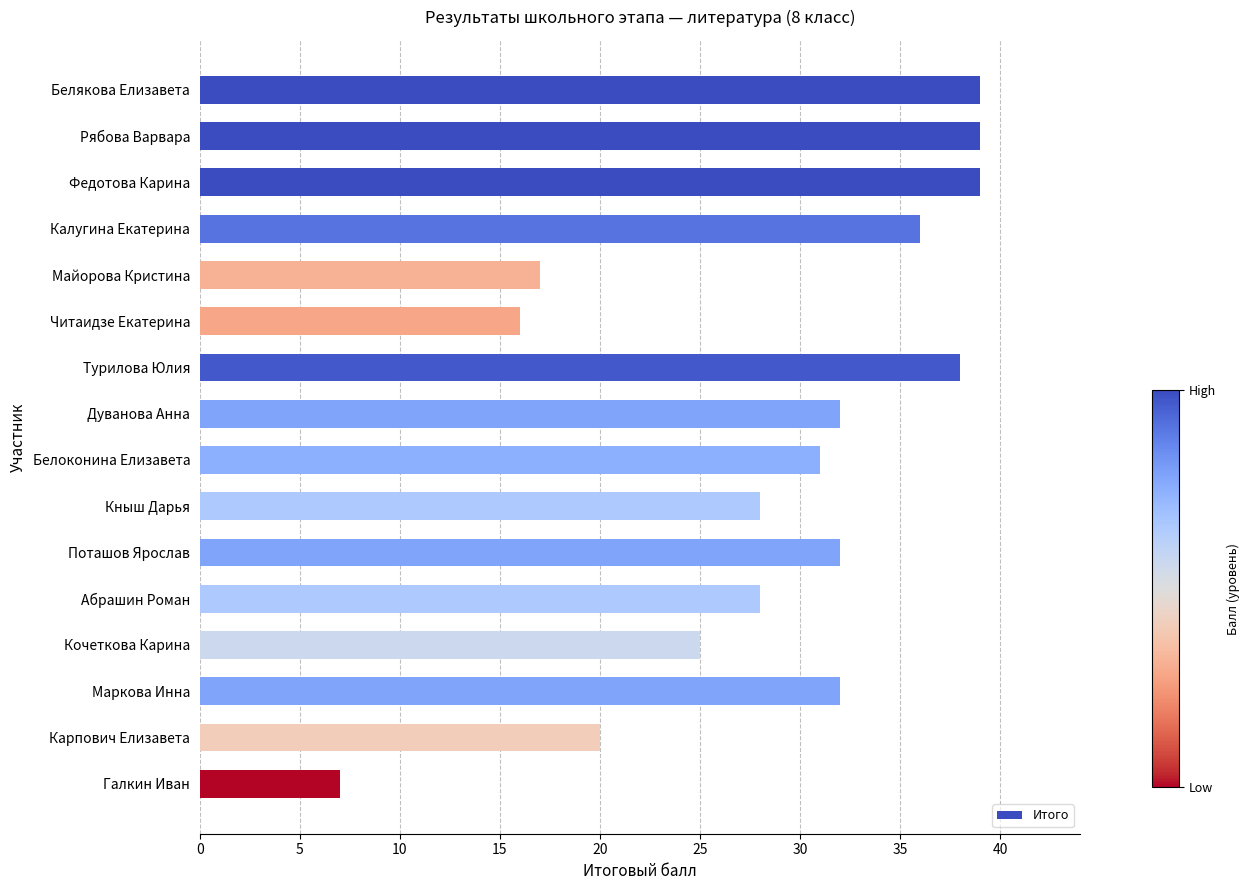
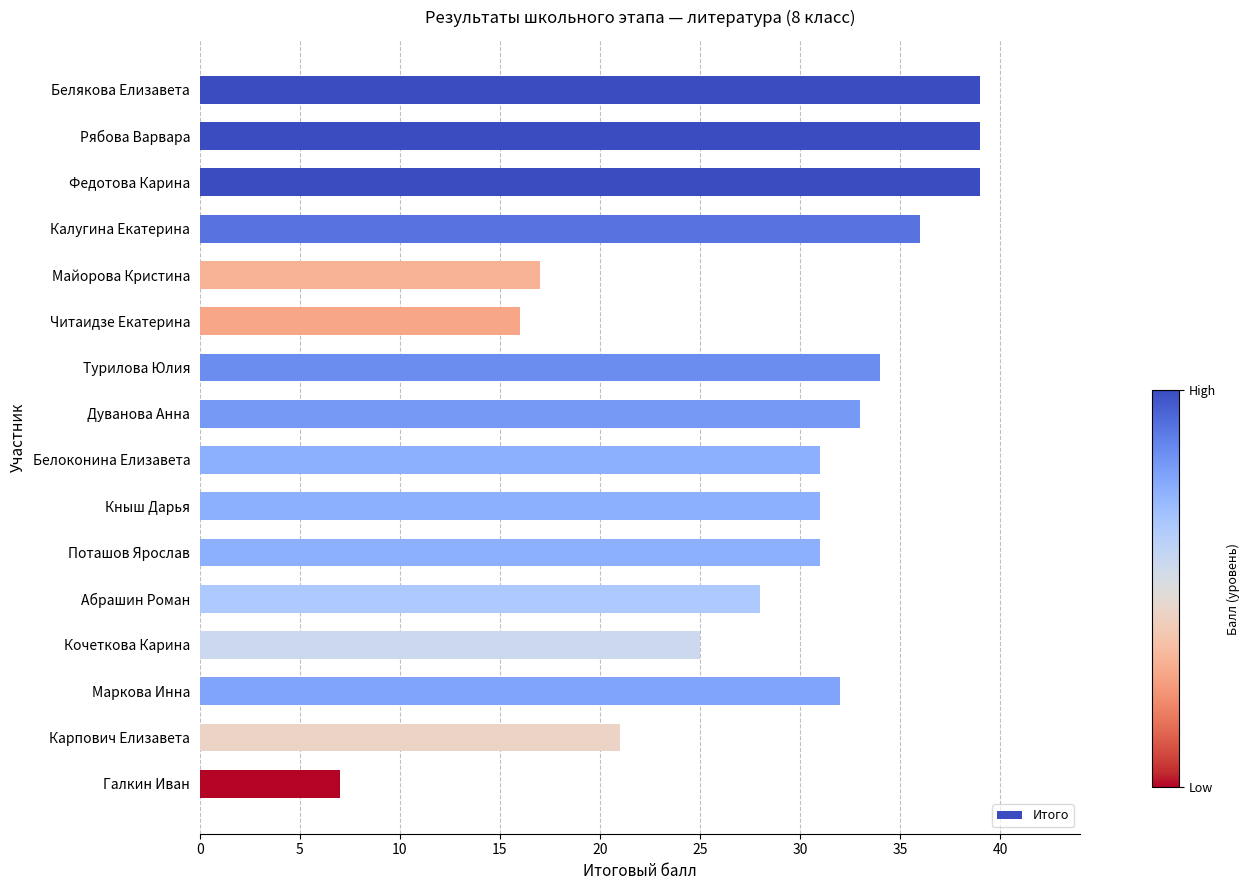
Турилова Юлия: 38 -> 34
Дуванова Анна: 32 -> 33
Кныш Дарья: 28 -> 31
Поташов Ярослав: 32 -> 31
Карпович Елизавета: 20 -> 21
